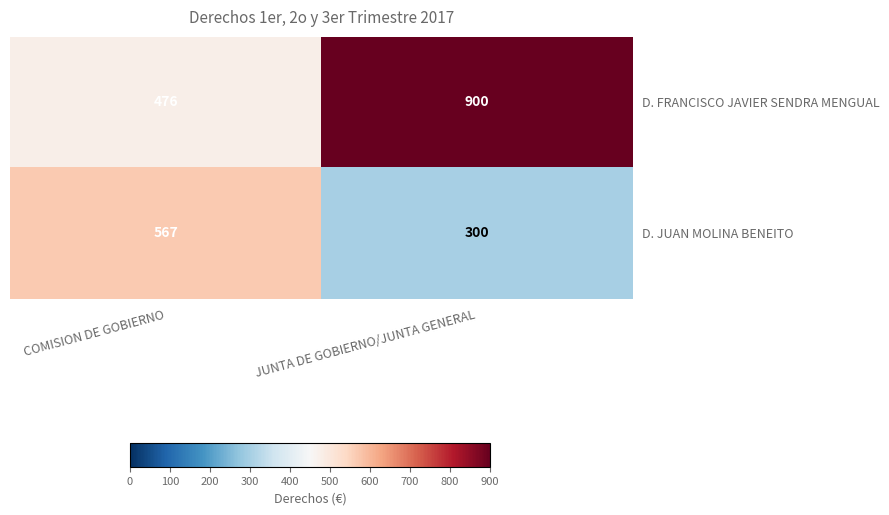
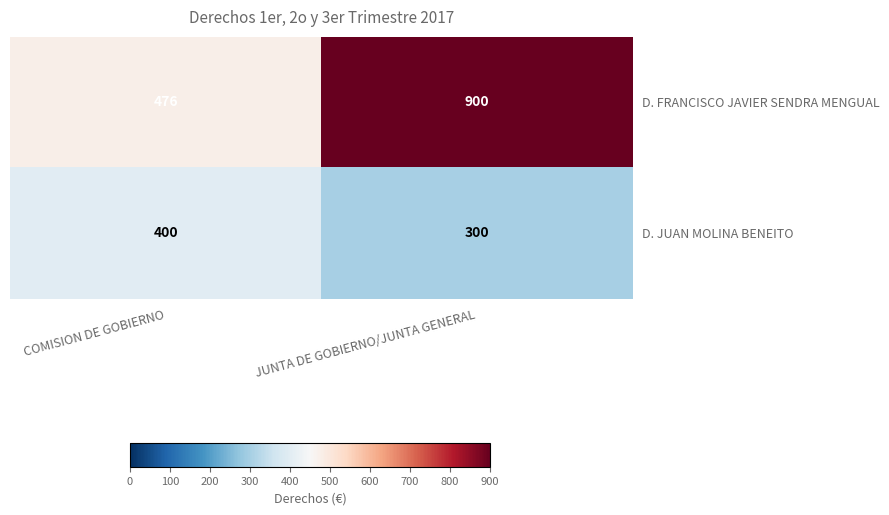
D. JUAN MOLINA BENEITO, COMISION DE GOBIERNO: 567 -> 400
